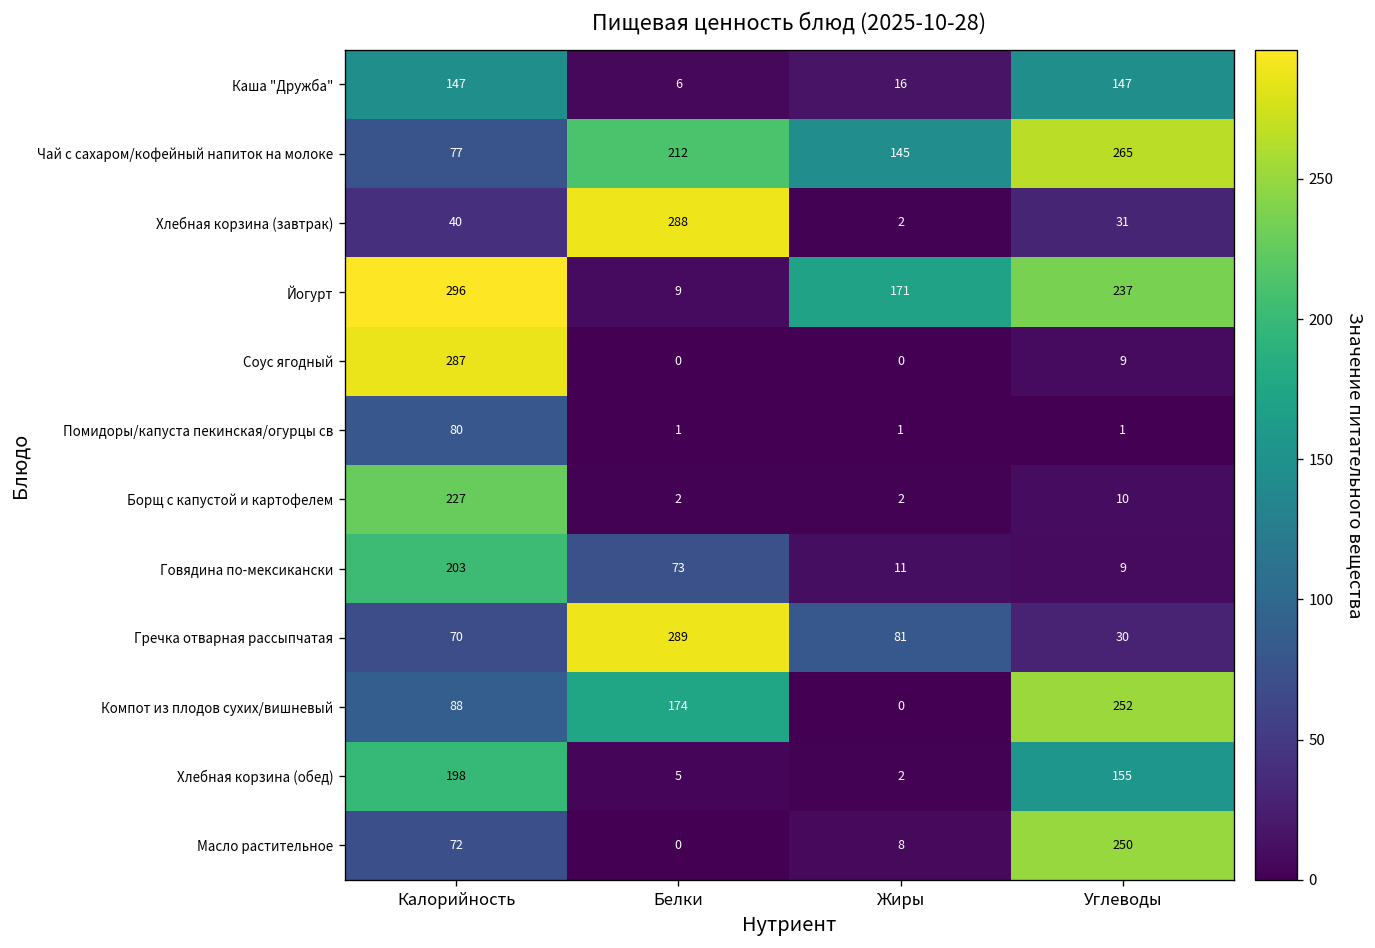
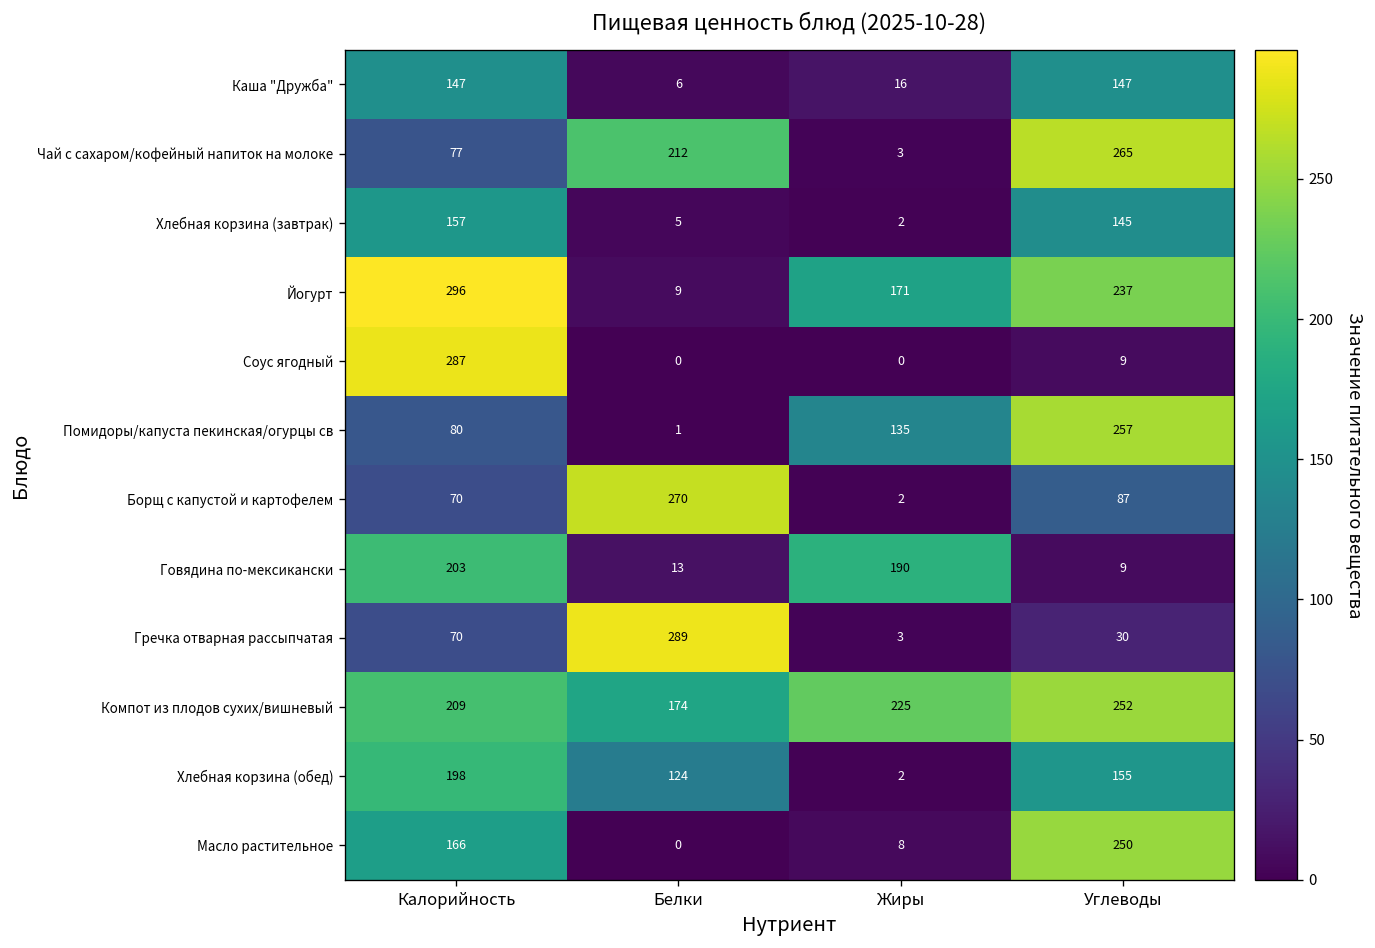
Чай с сахаром/кофейный напиток на молоке, Жиры: 145 -> 3
Хлебная корзина (завтрак), Калорийность: 40 -> 157
Хлебная корзина (завтрак), Белки: 288 -> 5
Хлебная корзина (завтрак), Углеводы: 31 -> 145
Помидоры/капуста пекинская/огурцы св, Жиры: 1 -> 135
Помидоры/капуста пекинская/огурцы св, Углеводы: 1 -> 257
Борщ с капустой и картофелем, Калорийность: 227 -> 70
Борщ с капустой и картофелем, Белки: 2 -> 270
Борщ с капустой и картофелем, Углеводы: 10 -> 87
Говядина по-мексикански, Белки: 73 -> 13
Говядина по-мексикански, Жиры: 11 -> 190
Гречка отварная рассыпчатая, Жиры: 81 -> 3
Компот из плодов сухих/вишневый, Калорийность: 88 -> 209
Компот из плодов сухих/вишневый, Жиры: 0 -> 225
Хлебная корзина (обед), Белки: 5 -> 124
Масло растительное, Калорийность: 72 -> 166
